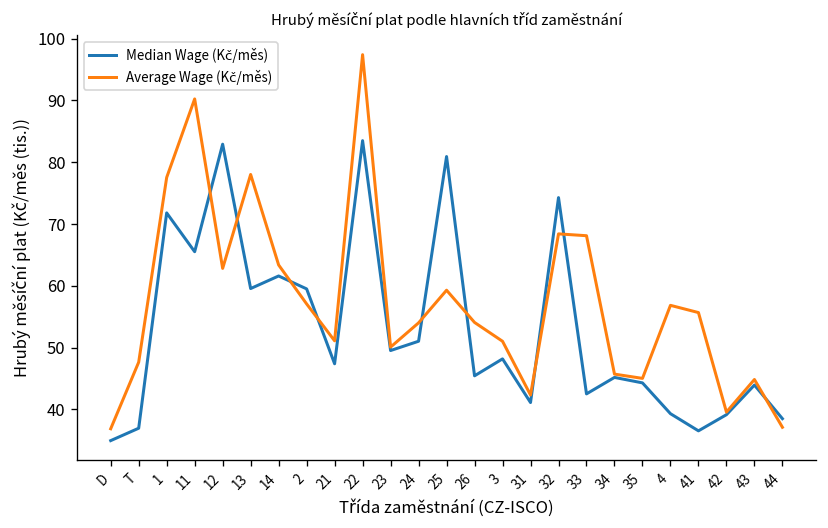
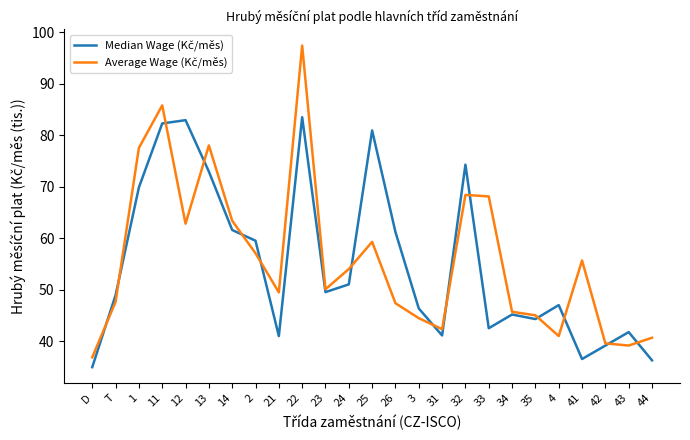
Median Wage (Kč/měs), T: 37 -> 49
Median Wage (Kč/měs), 1: 72 -> 70
Median Wage (Kč/měs), 11: 66 -> 82
Average Wage (Kč/měs), 11: 90 -> 86
Median Wage (Kč/měs), 13: 60 -> 73
Median Wage (Kč/měs), 21: 47 -> 41
Average Wage (Kč/měs), 21: 51 -> 49
Median Wage (Kč/měs), 26: 45 -> 61
Average Wage (Kč/měs), 26: 54 -> 47
Median Wage (Kč/měs), 3: 48 -> 46
Average Wage (Kč/měs), 3: 51 -> 44
Median Wage (Kč/měs), 4: 39 -> 47
Average Wage (Kč/měs), 4: 57 -> 41
Median Wage (Kč/měs), 43: 44 -> 42
Average Wage (Kč/měs), 43: 45 -> 39
Median Wage (Kč/měs), 44: 39 -> 36
Average Wage (Kč/měs), 44: 37 -> 41
